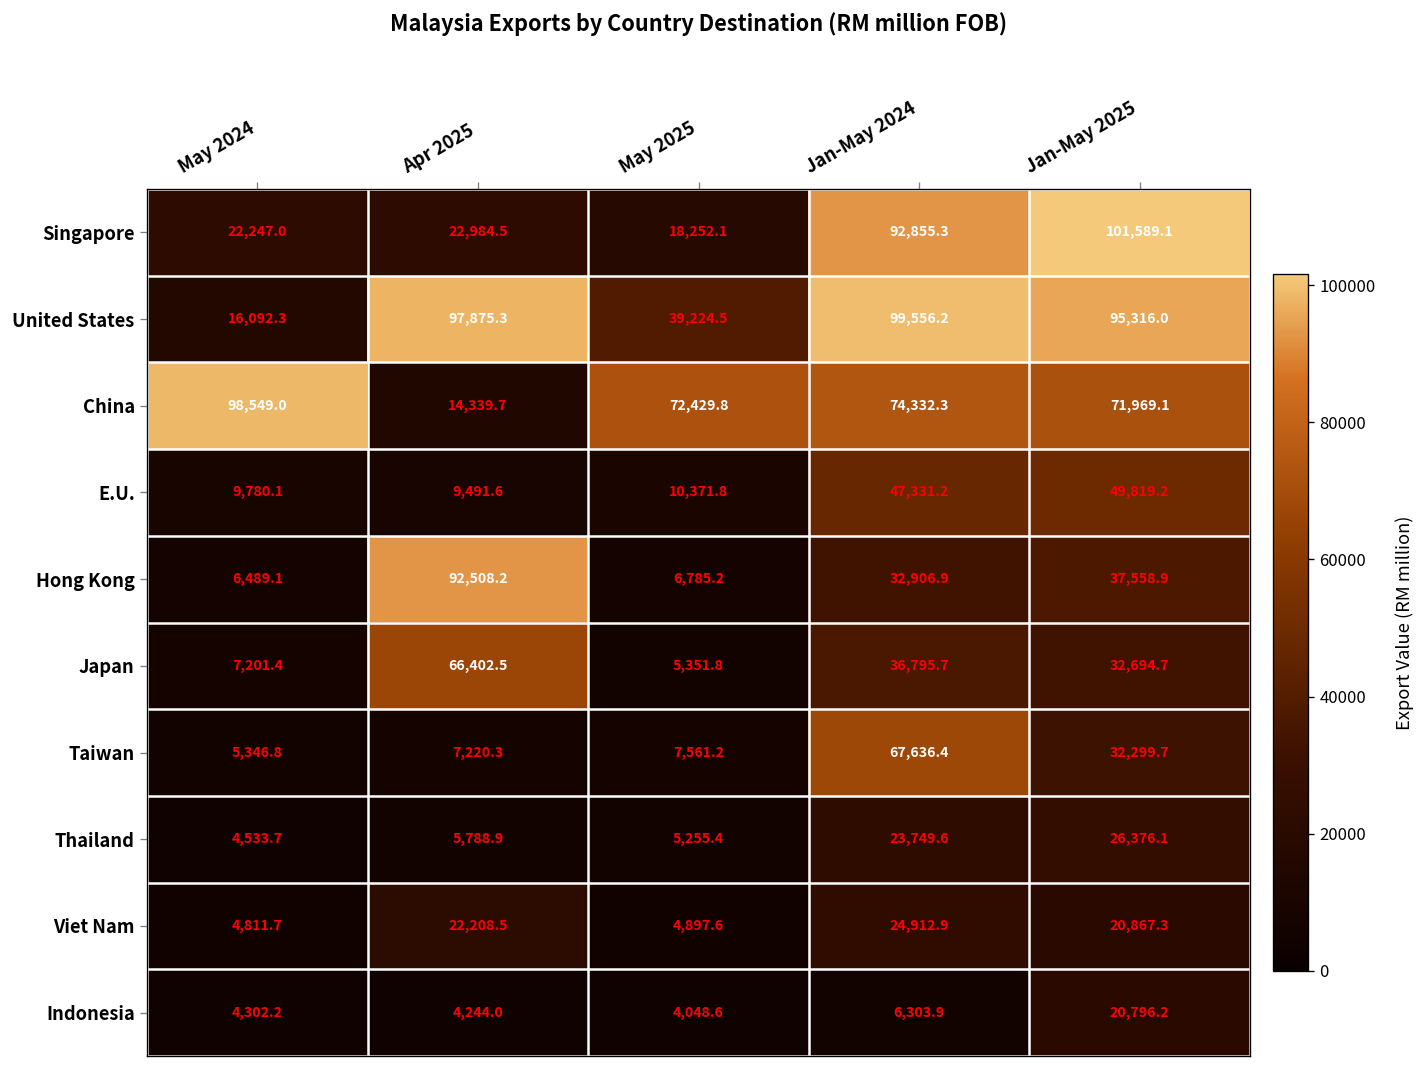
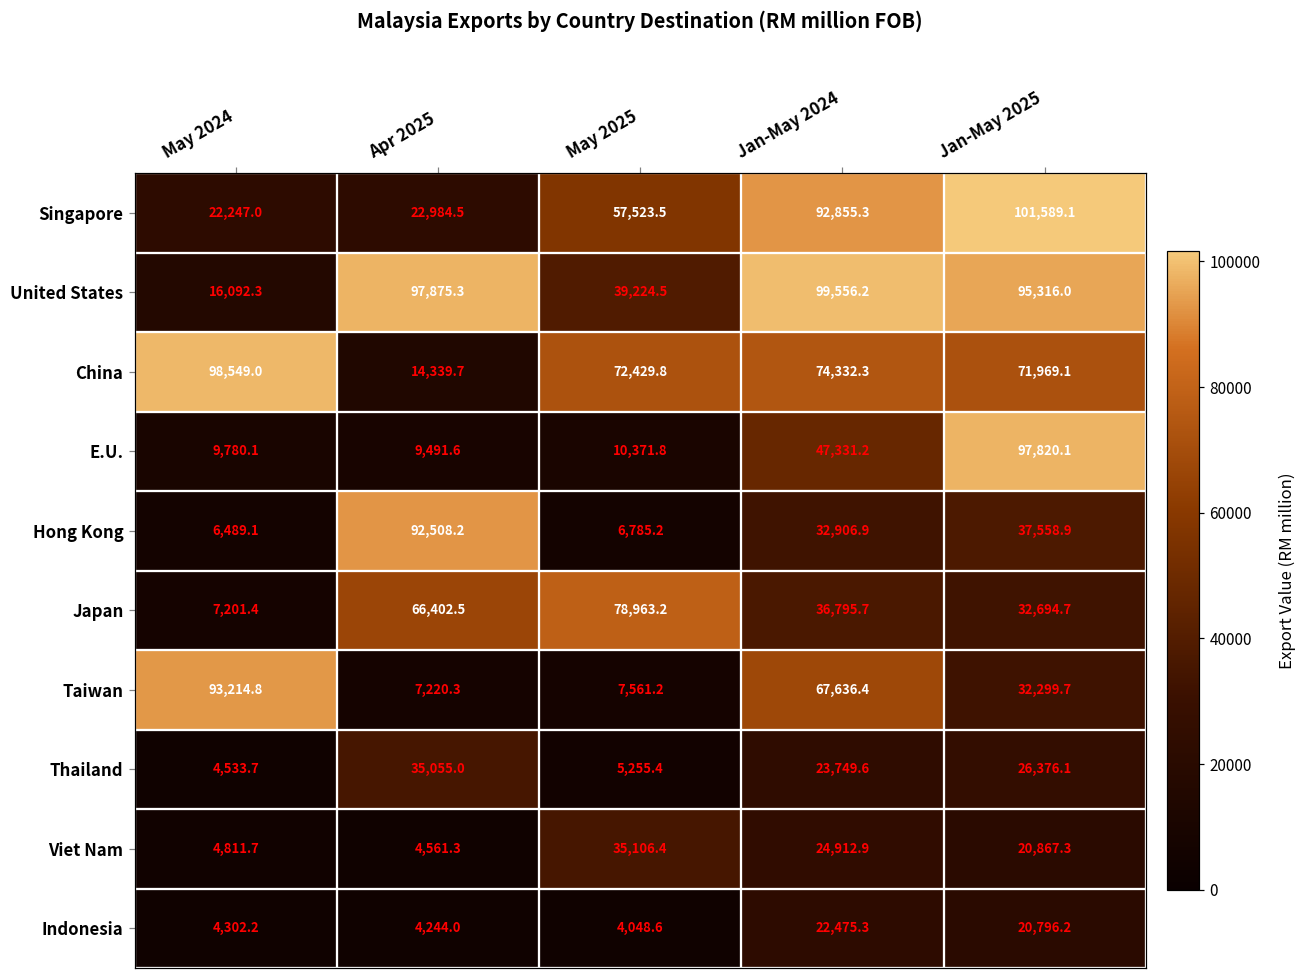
Singapore, May 2025: 18,252.1 -> 57,523.5
E.U., Jan-May 2025: 49,819.2 -> 97,820.1
Japan, May 2025: 5,351.8 -> 78,963.2
Taiwan, May 2024: 5,346.8 -> 93,214.8
Thailand, Apr 2025: 5,788.9 -> 35,055.0
Viet Nam, Apr 2025: 22,208.5 -> 4,561.3
Viet Nam, May 2025: 4,897.6 -> 35,106.4
Indonesia, Jan-May 2024: 6,303.9 -> 22,475.3
